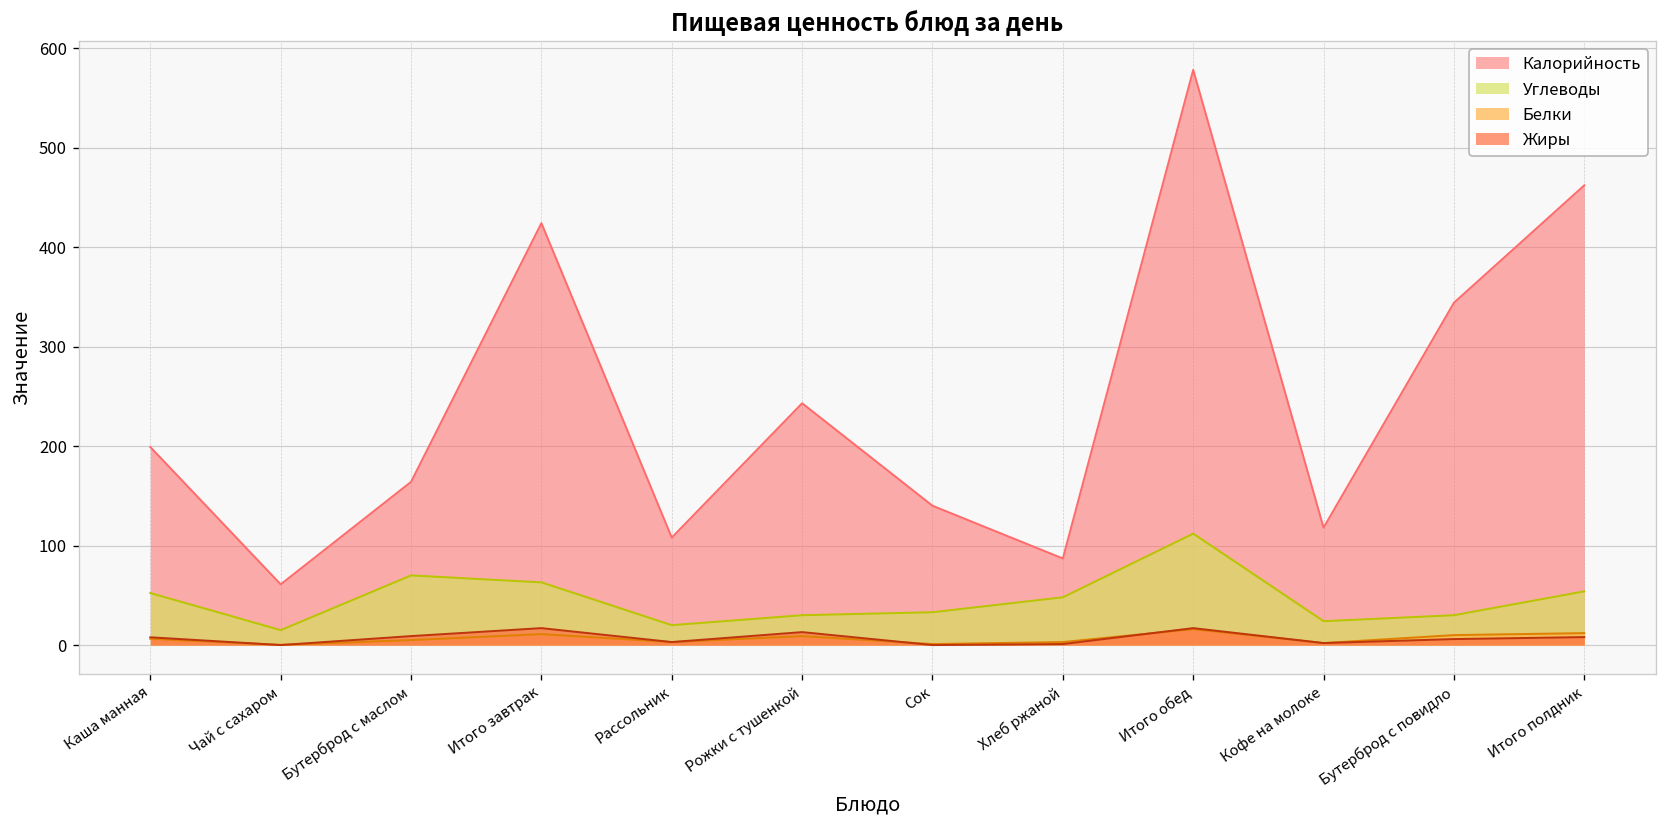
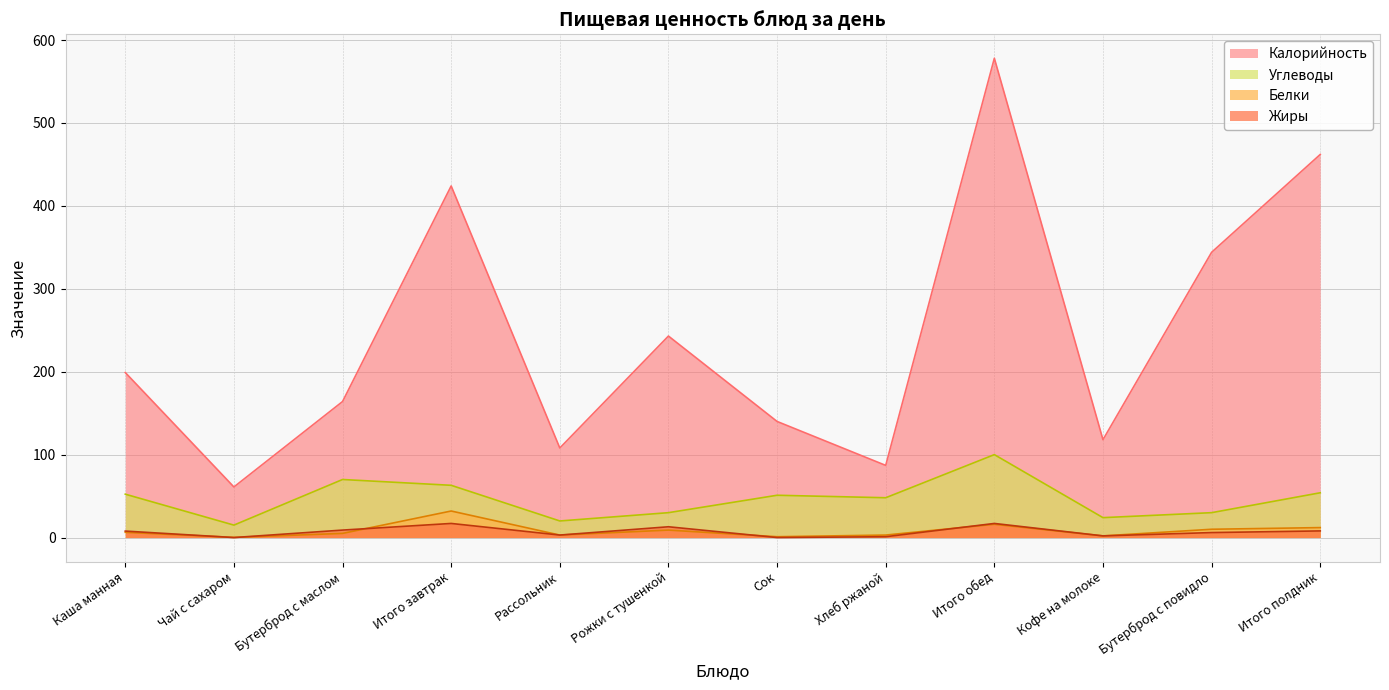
Белки, Итого завтрак: 10 -> 30
Углеводы, Сок: 30 -> 50
Углеводы, Итого обед: 110 -> 100
